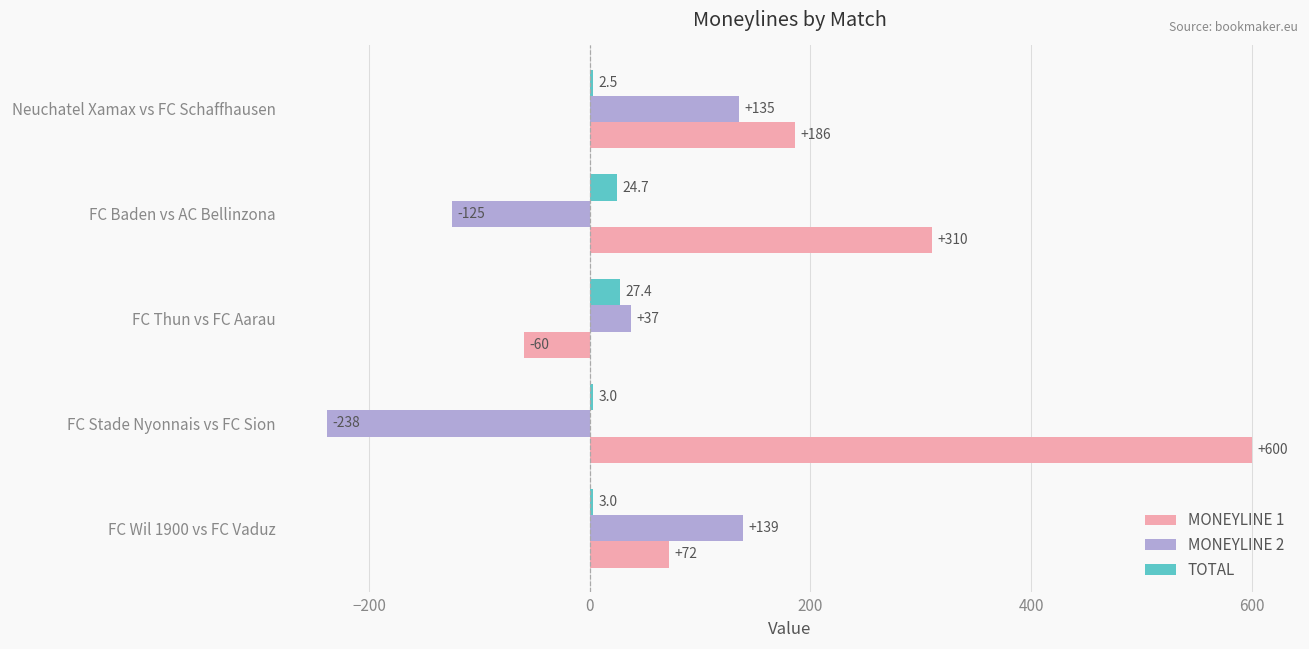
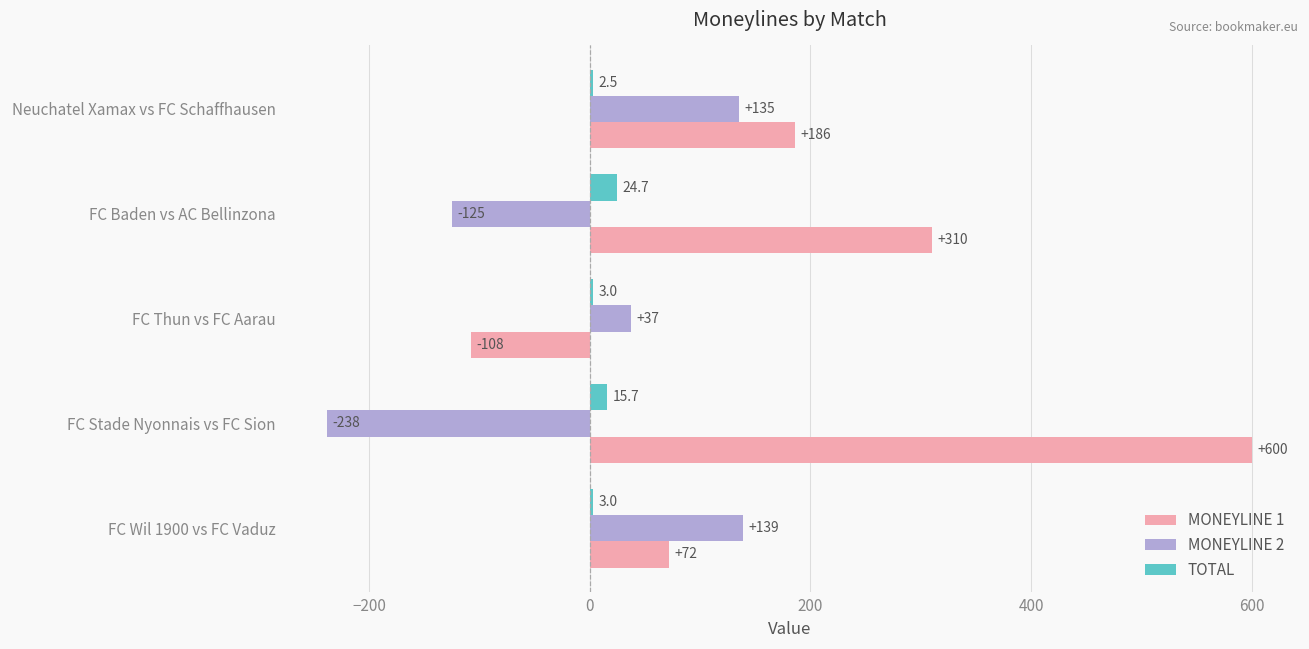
TOTAL, FC Thun vs FC Aarau: 27.4 -> 3.0
MONEYLINE 1, FC Thun vs FC Aarau: -60 -> -108
TOTAL, FC Stade Nyonnais vs FC Sion: 3.0 -> 15.7
